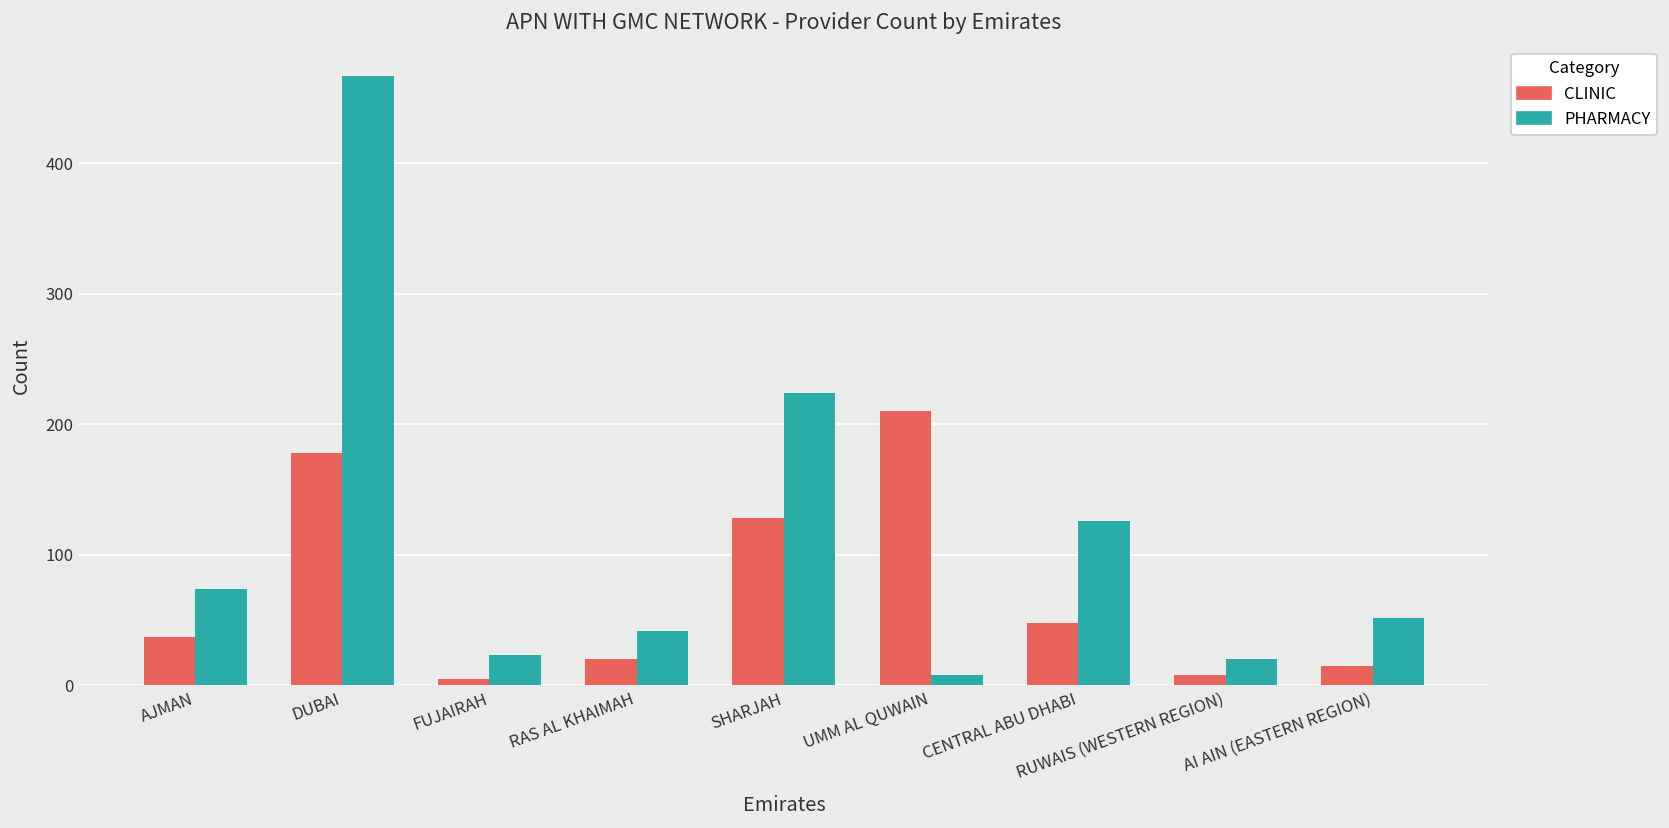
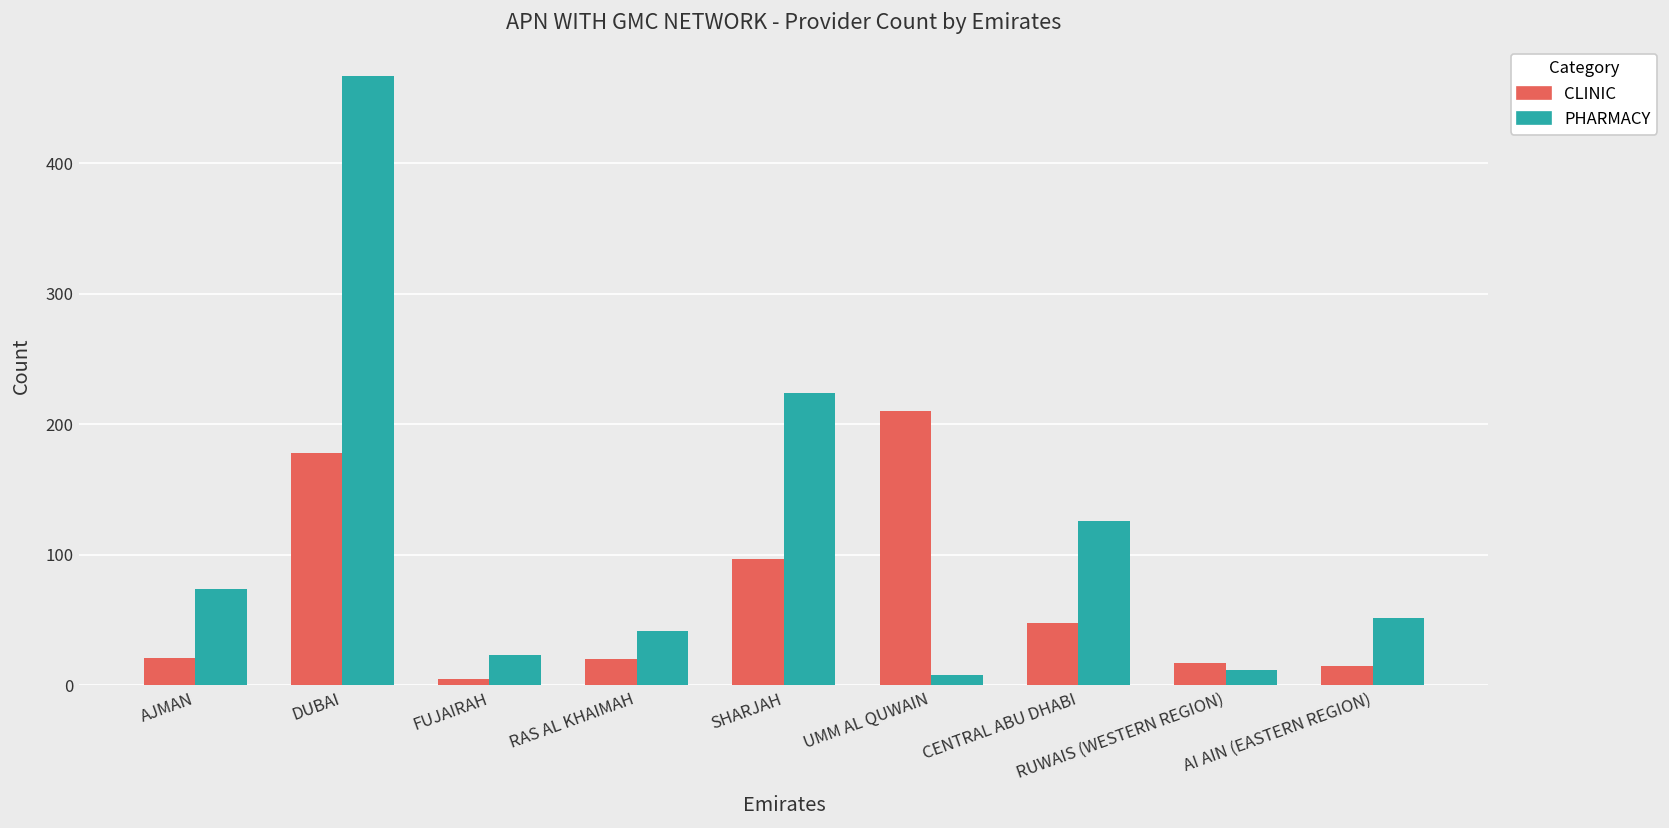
CLINIC, AJMAN: 37 -> 21
CLINIC, SHARJAH: 128 -> 97
CLINIC, RUWAIS (WESTERN REGION): 8 -> 17
PHARMACY, RUWAIS (WESTERN REGION): 20 -> 12
